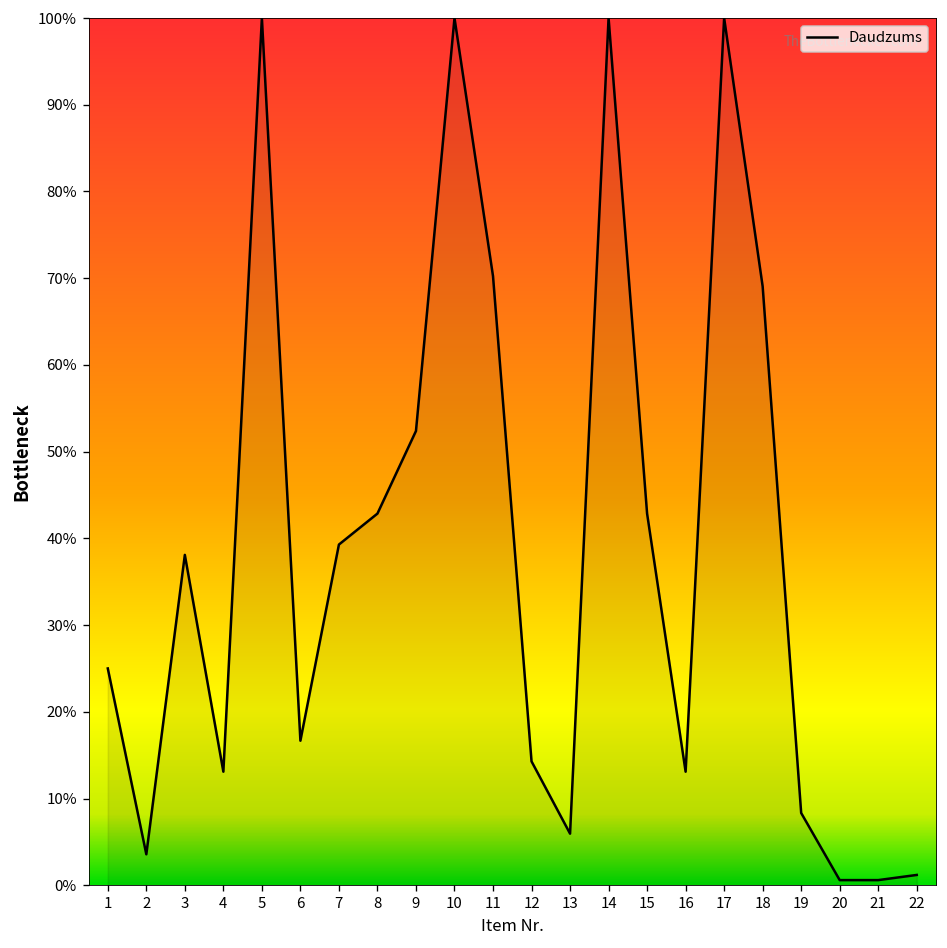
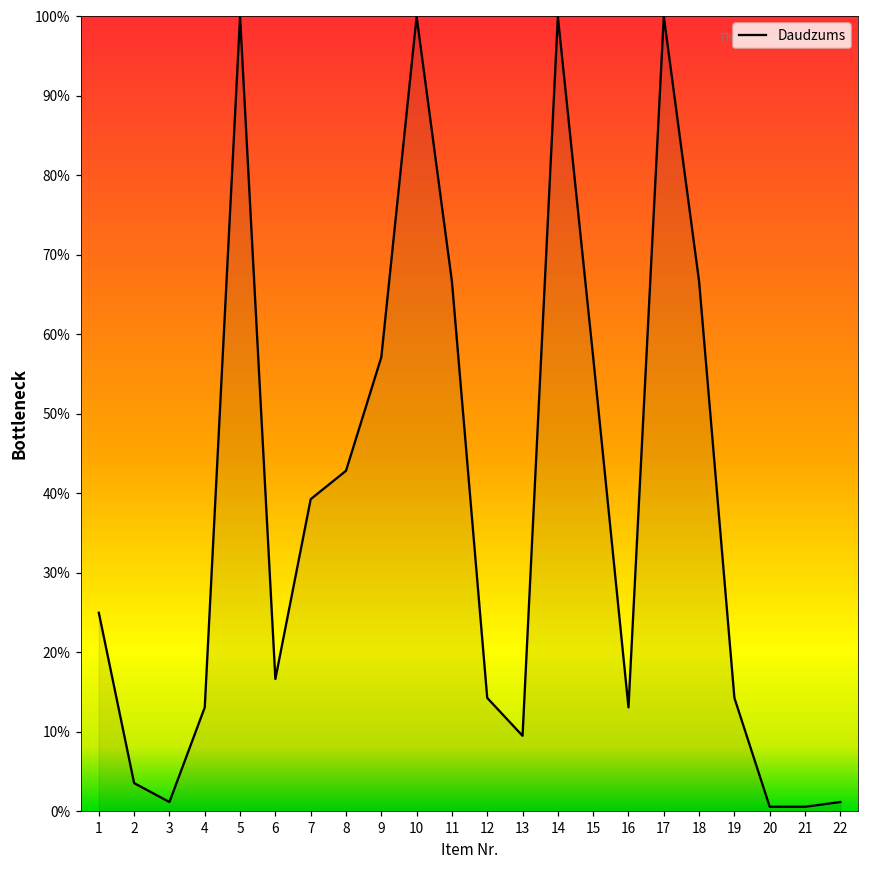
3: 38% -> 1%
9: 52% -> 57%
11: 70% -> 67%
13: 6% -> 10%
15: 43% -> 57%
18: 69% -> 67%
19: 8% -> 14%
